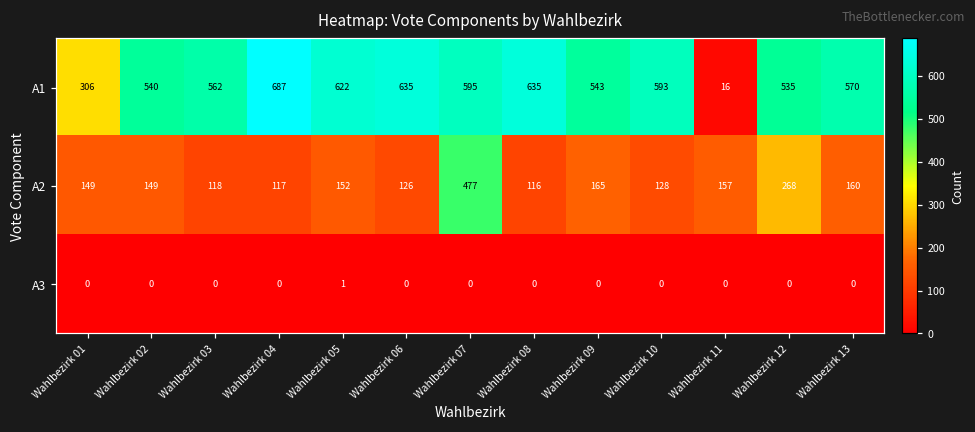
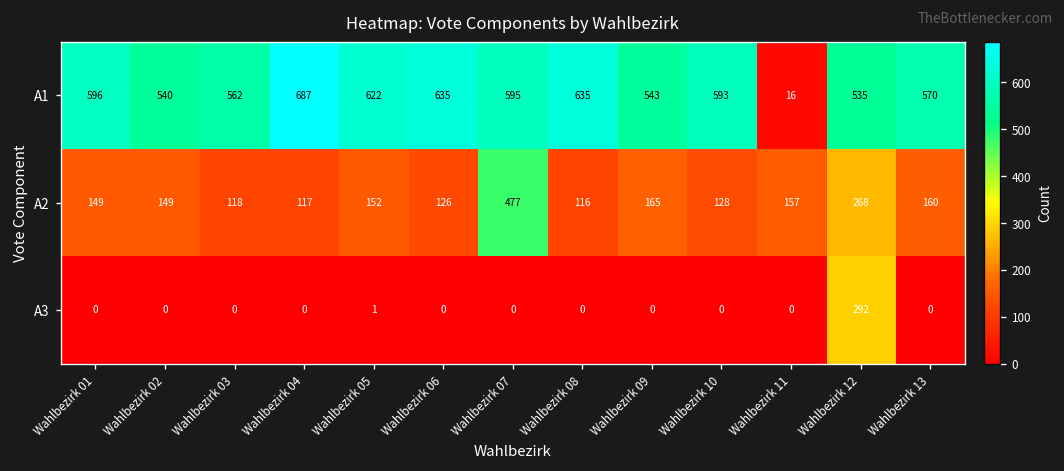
A1, Wahlbezirk 01: 306 -> 596
A3, Wahlbezirk 12: 0 -> 292
